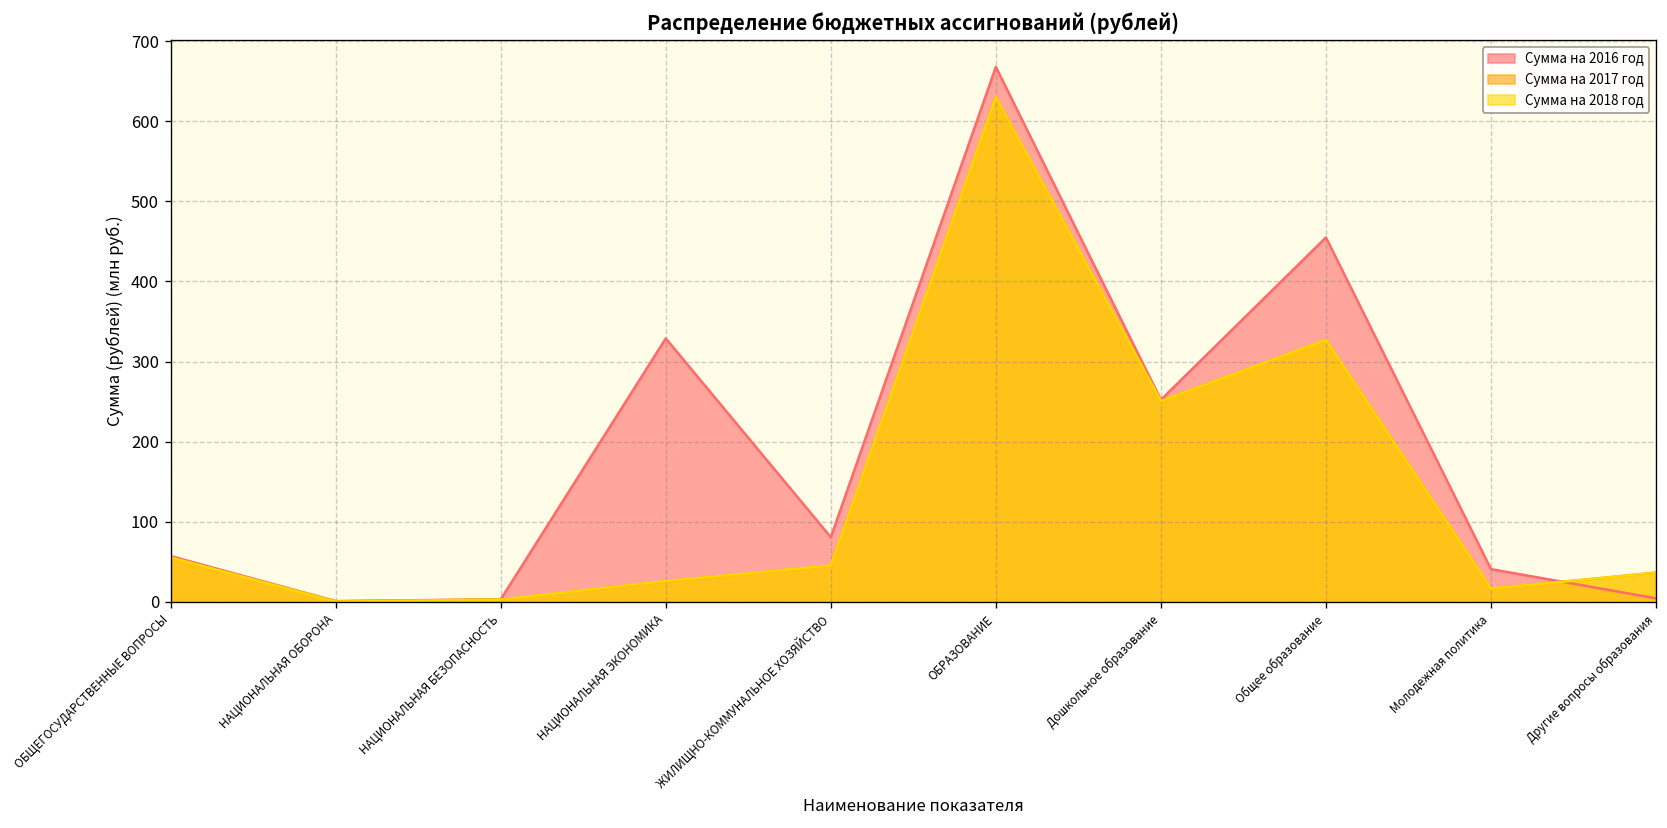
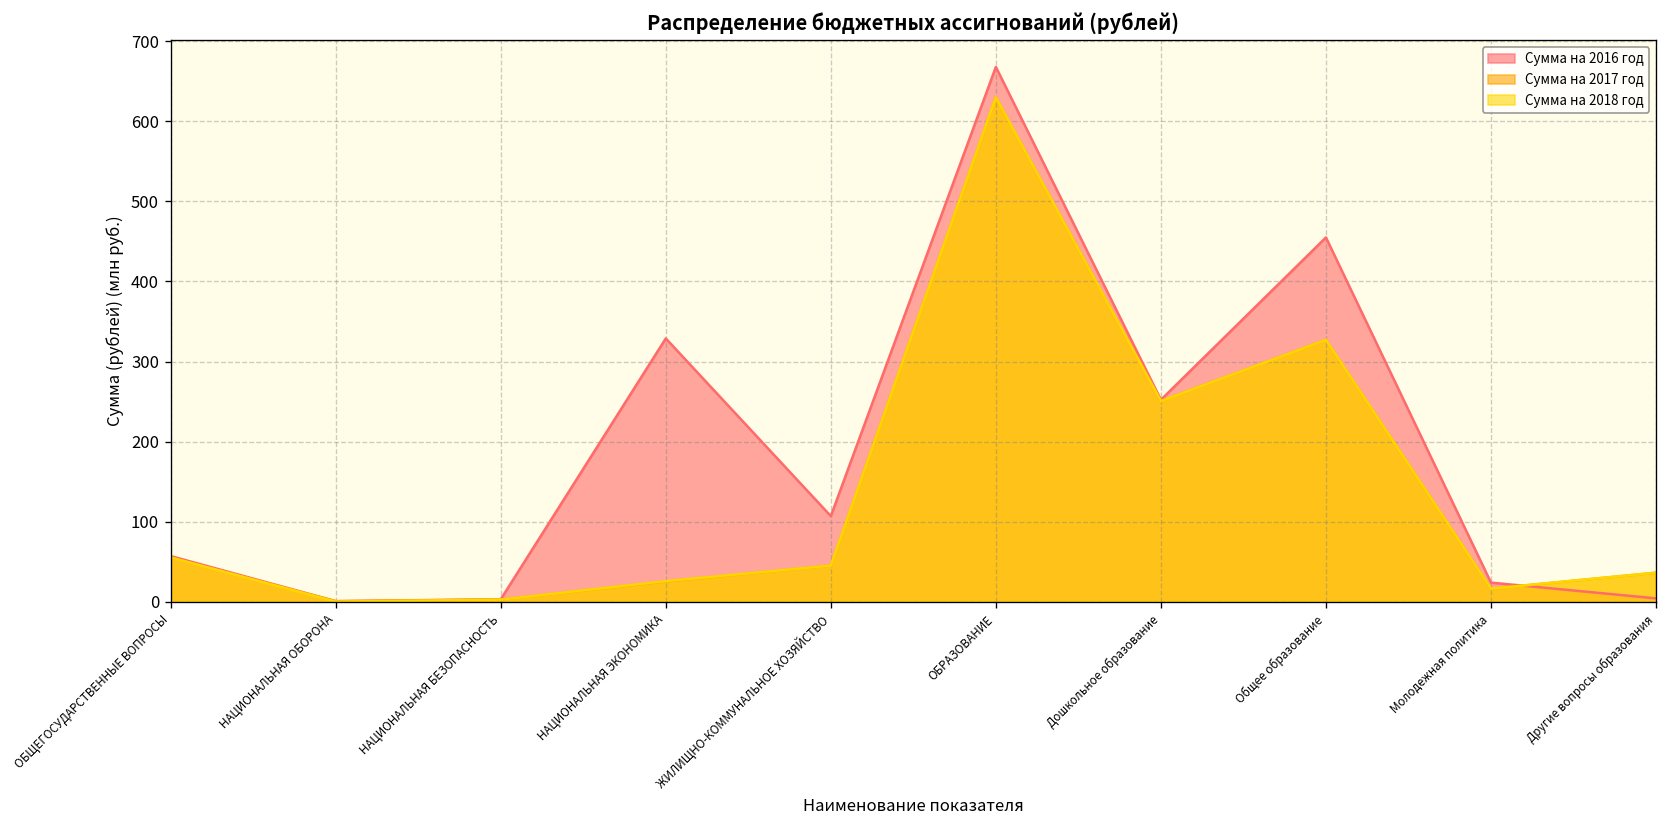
Сумма на 2016 год, ЖИЛИЩНО-КОММУНАЛЬНОЕ ХОЗЯЙСТВО: 80 -> 110
Сумма на 2016 год, Молодежная политика: 40 -> 20
